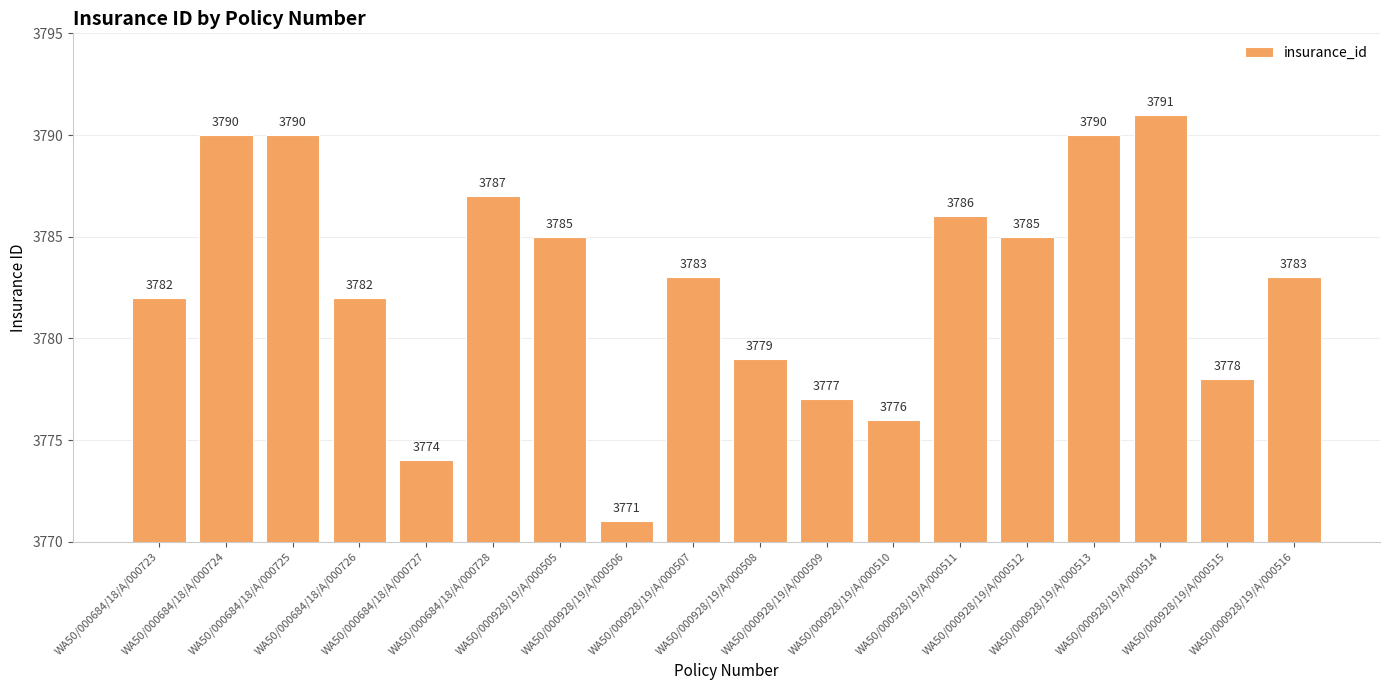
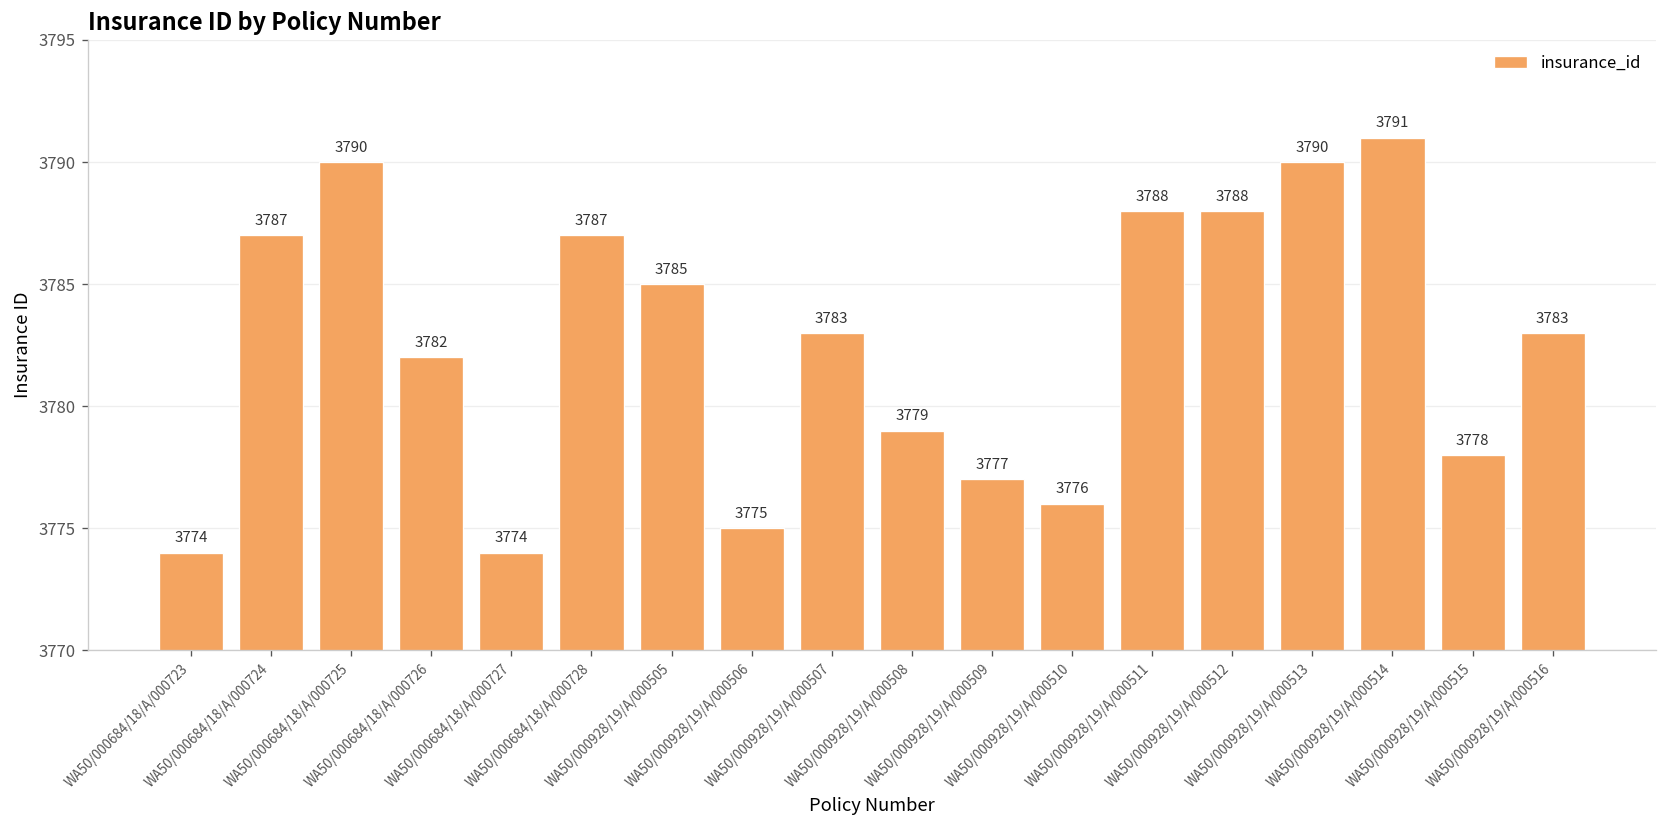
WA50/000684/18/A/000723: 3782 -> 3774
WA50/000684/18/A/000724: 3790 -> 3787
WA50/000928/19/A/000506: 3771 -> 3775
WA50/000928/19/A/000511: 3786 -> 3788
WA50/000928/19/A/000512: 3785 -> 3788
